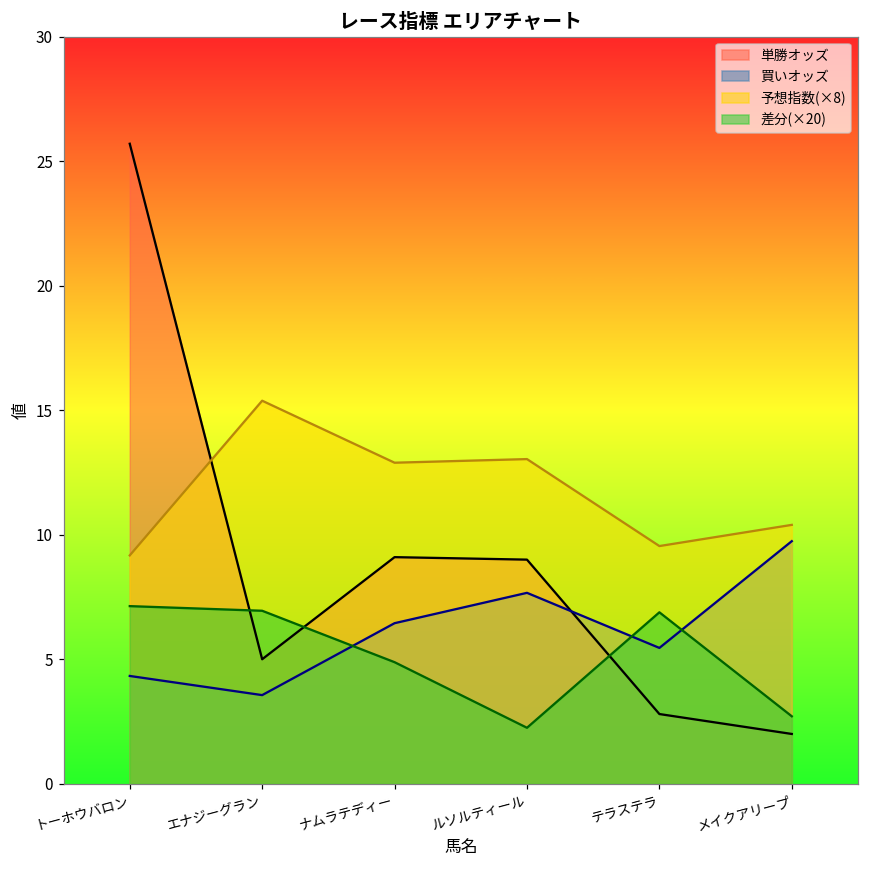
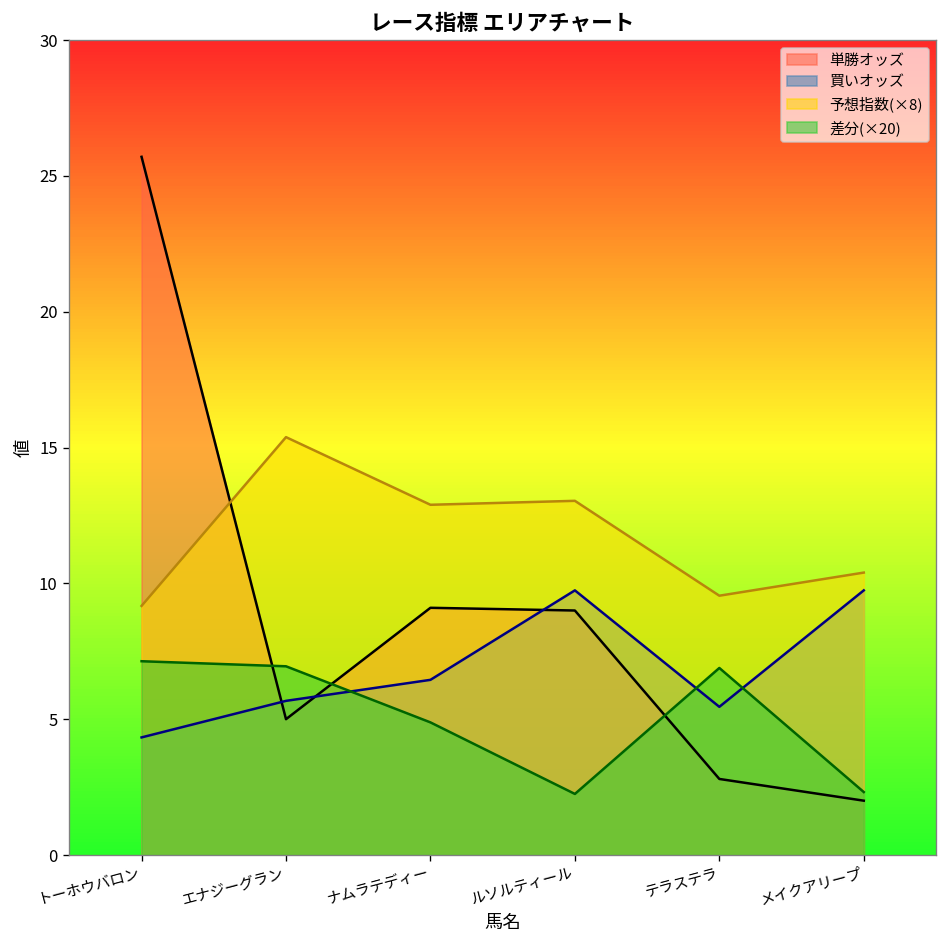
買いオッズ, エナジーグラン: 3.6 -> 5.7
買いオッズ, ルソルティール: 7.7 -> 9.7
差分(×20), メイクアリープ: 2.7 -> 2.3
